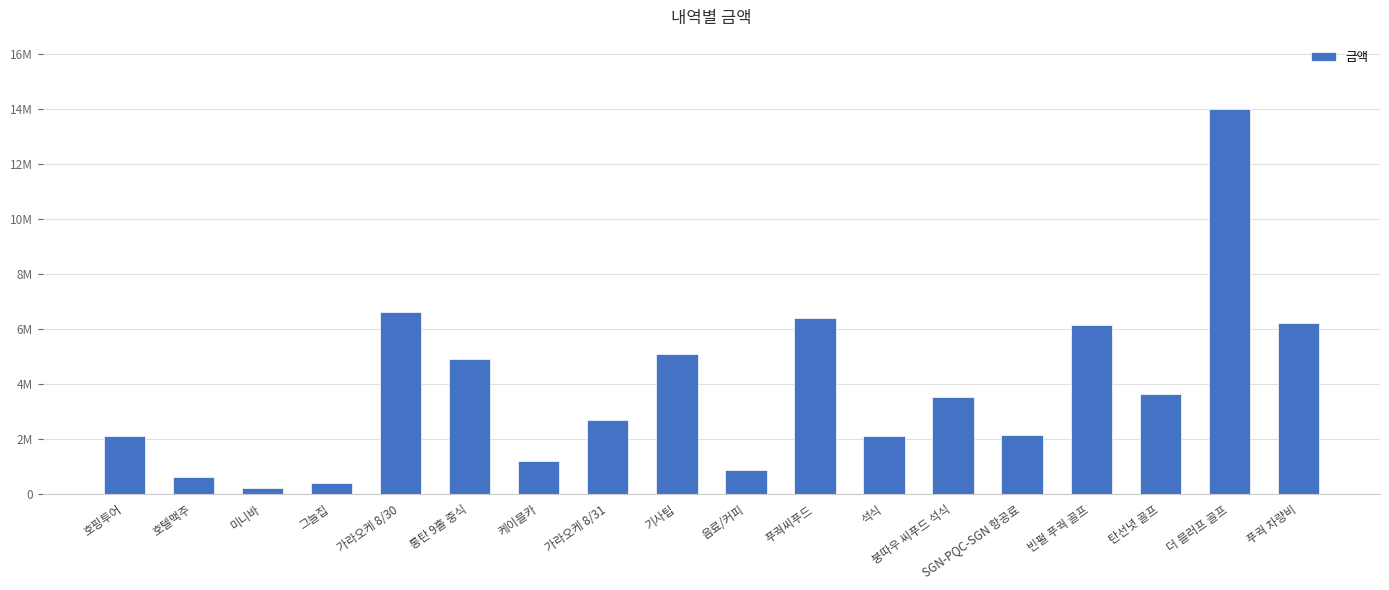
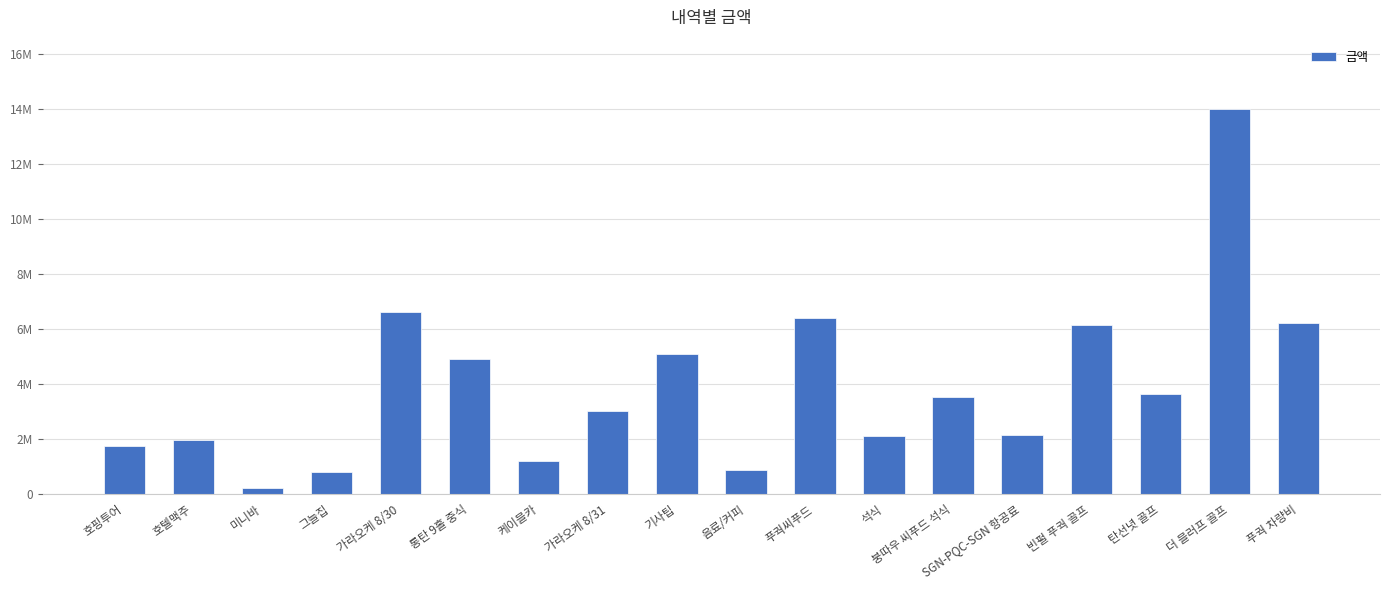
호핑투어: 2100000 -> 1700000
호텔맥주: 600000 -> 2000000
그늘집: 400000 -> 800000
가라오케 8/31: 2700000 -> 3000000
